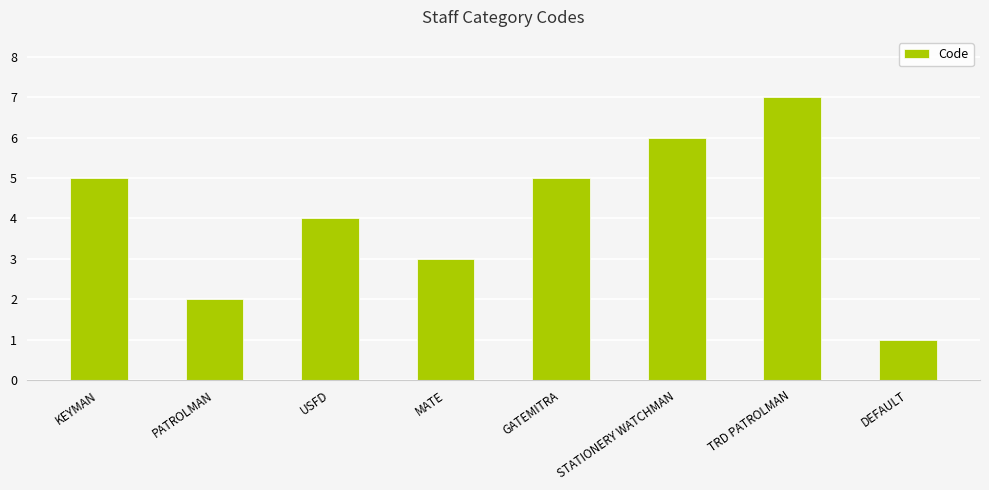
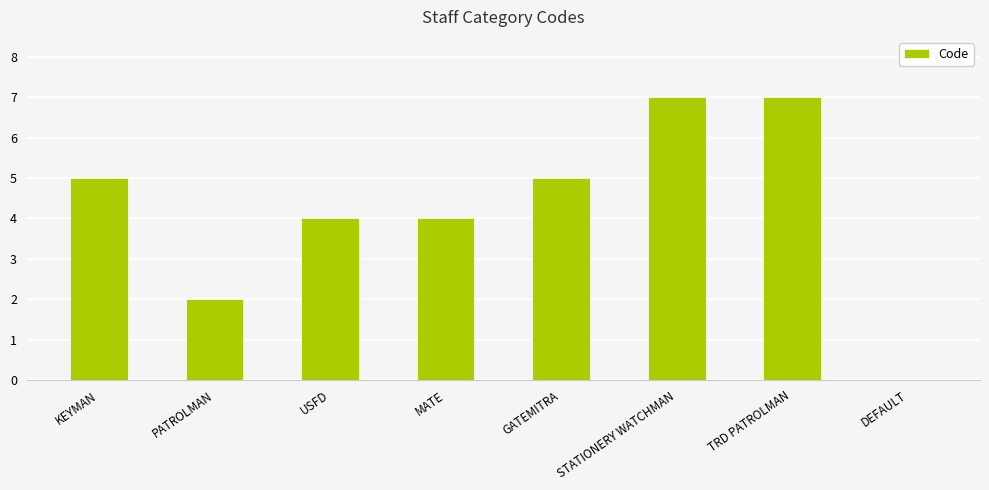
MATE: 3 -> 4
STATIONERY WATCHMAN: 6 -> 7
DEFAULT: 1 -> 0
